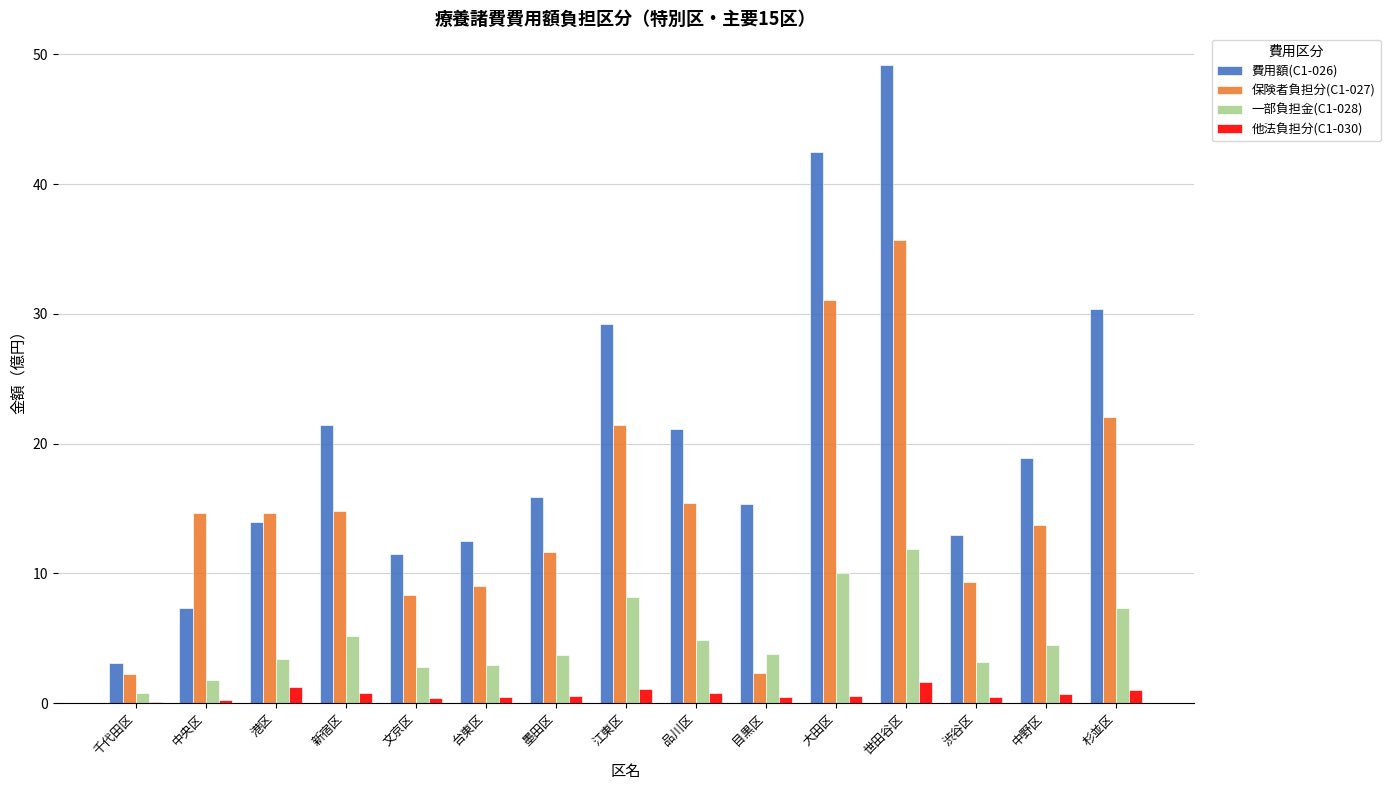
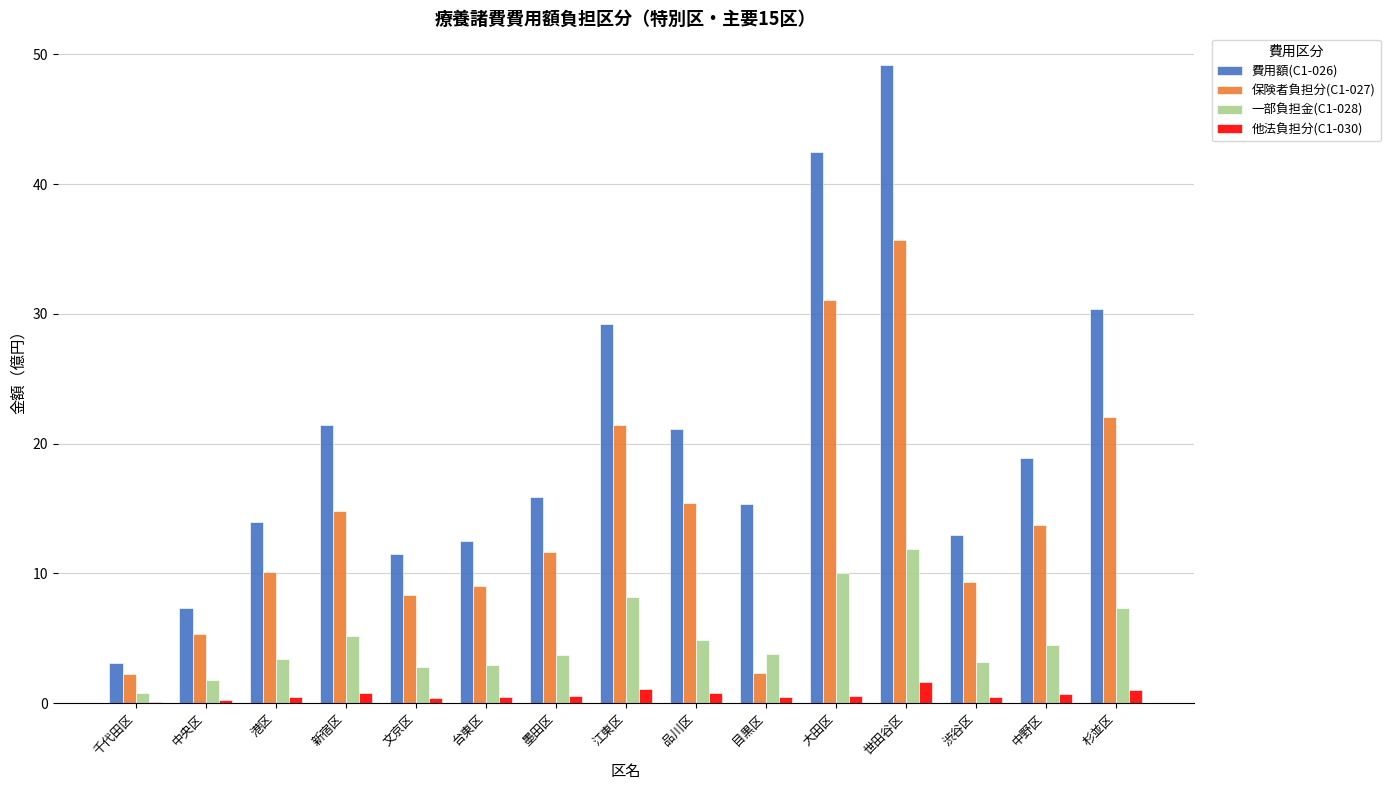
保険者負担分(C1-027), 中央区: 14.7 -> 5.3
保険者負担分(C1-027), 港区: 14.6 -> 10.1
他法負担分(C1-030), 港区: 1.2 -> 0.5
